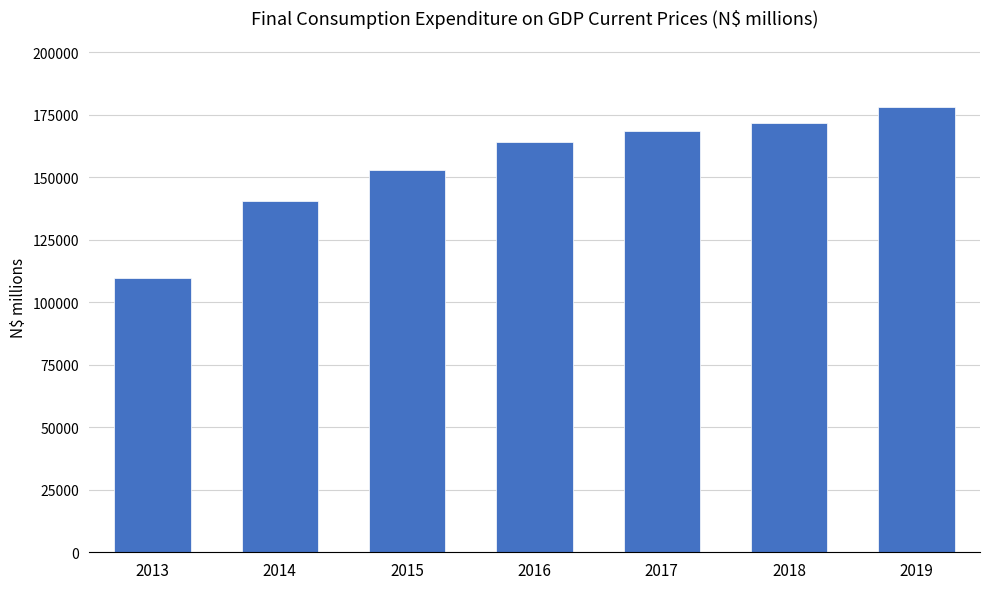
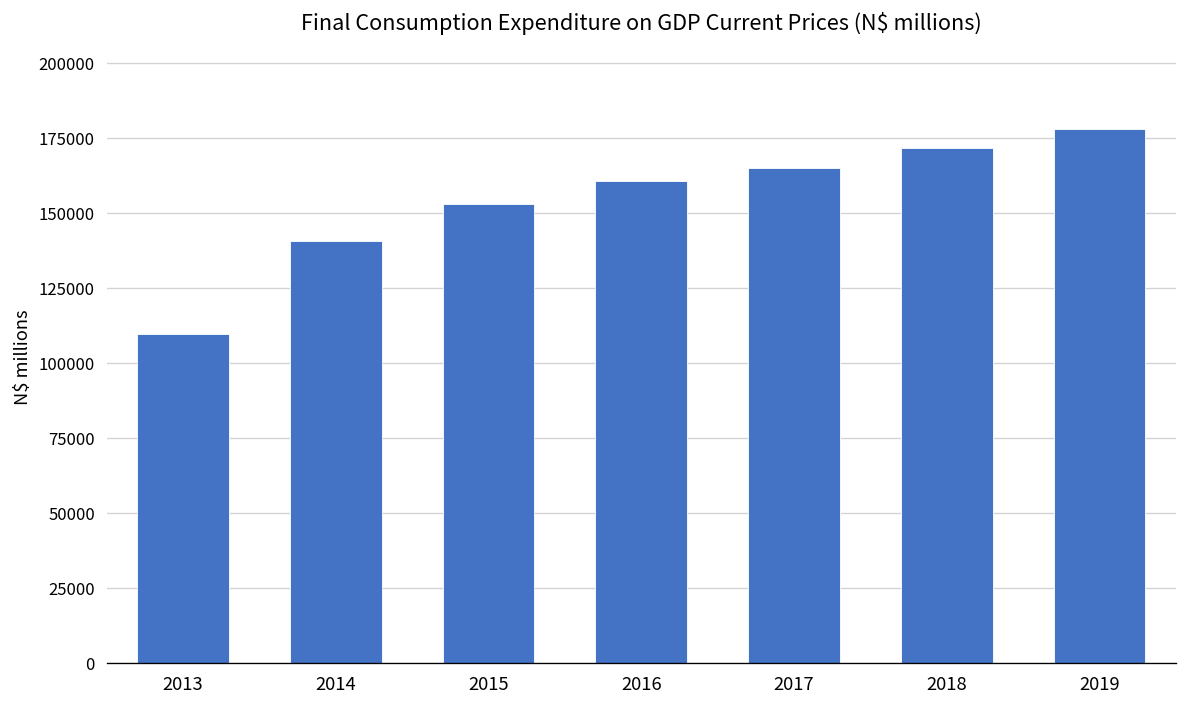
2016: 164000 -> 161000
2017: 169000 -> 165000
